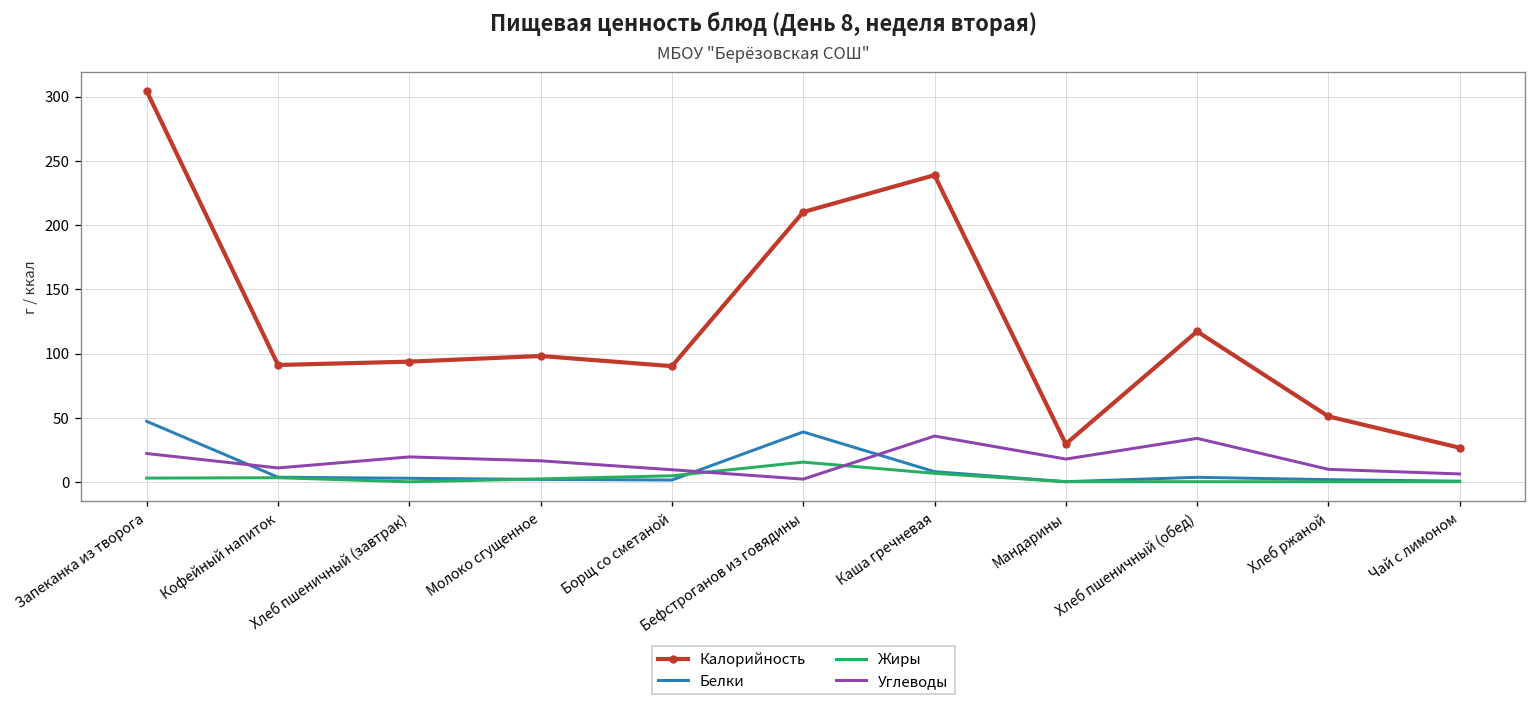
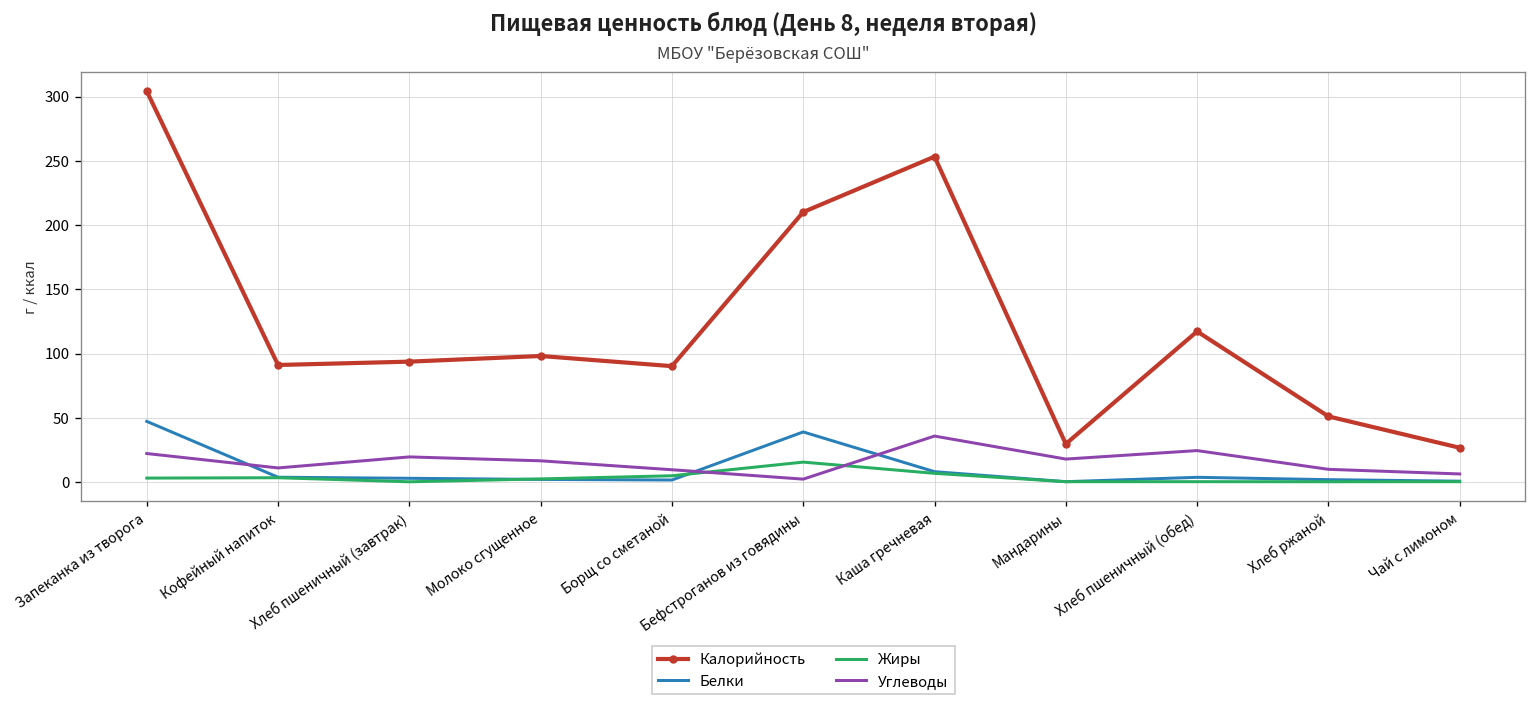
Калорийность, Каша гречневая: 239 -> 253
Углеводы, Хлеб пшеничный (обед): 34 -> 25
